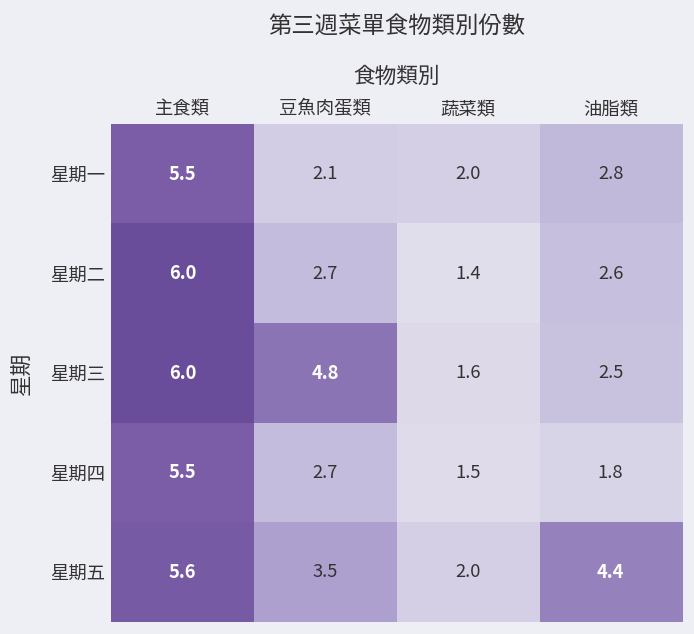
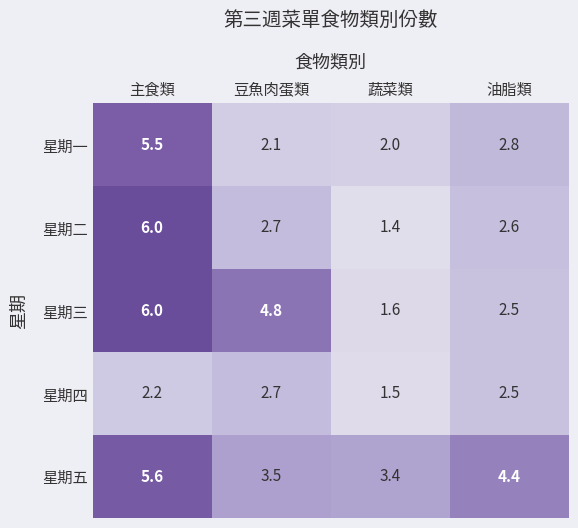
星期四, 主食類: 5.5 -> 2.2
星期四, 油脂類: 1.8 -> 2.5
星期五, 蔬菜類: 2.0 -> 3.4
